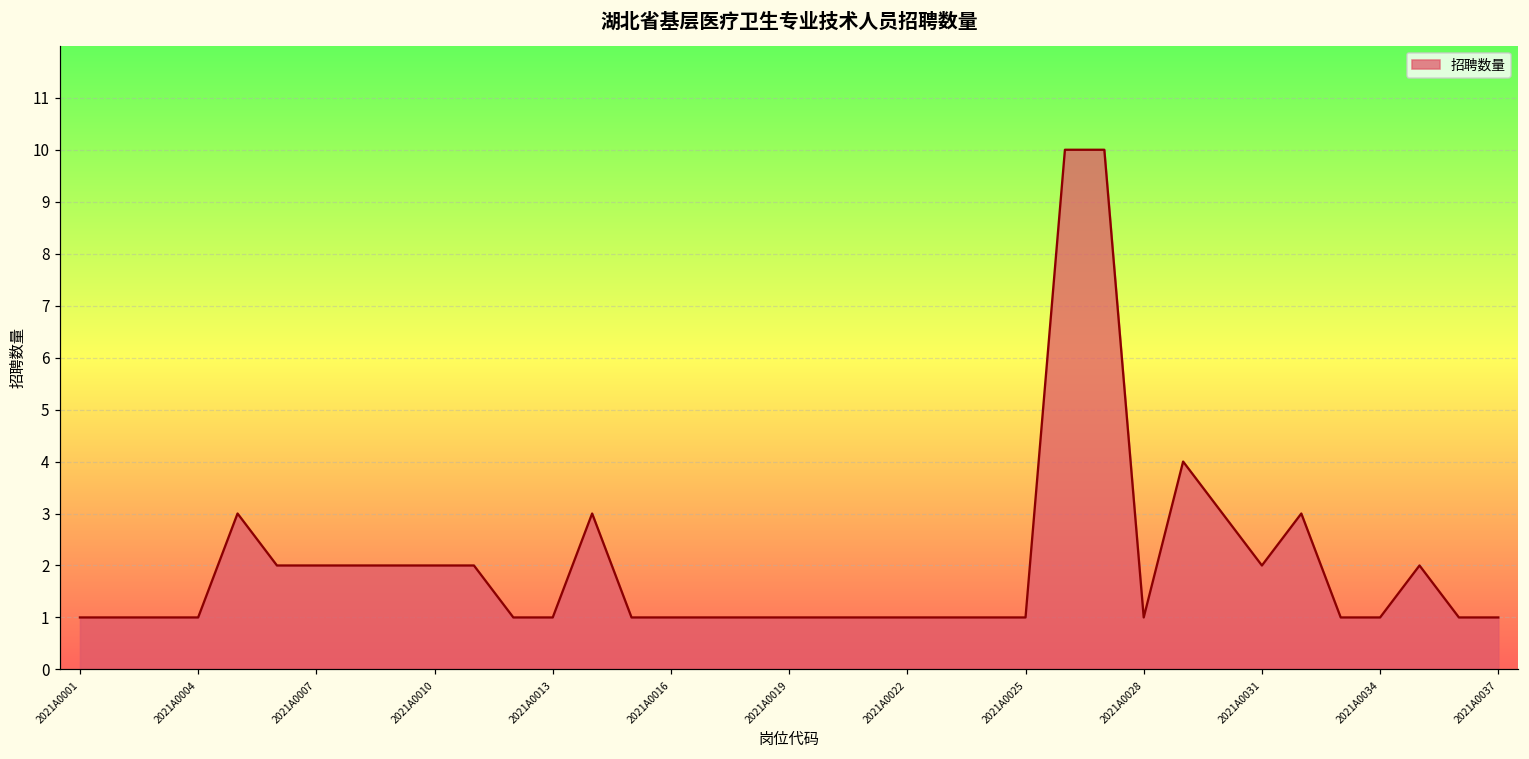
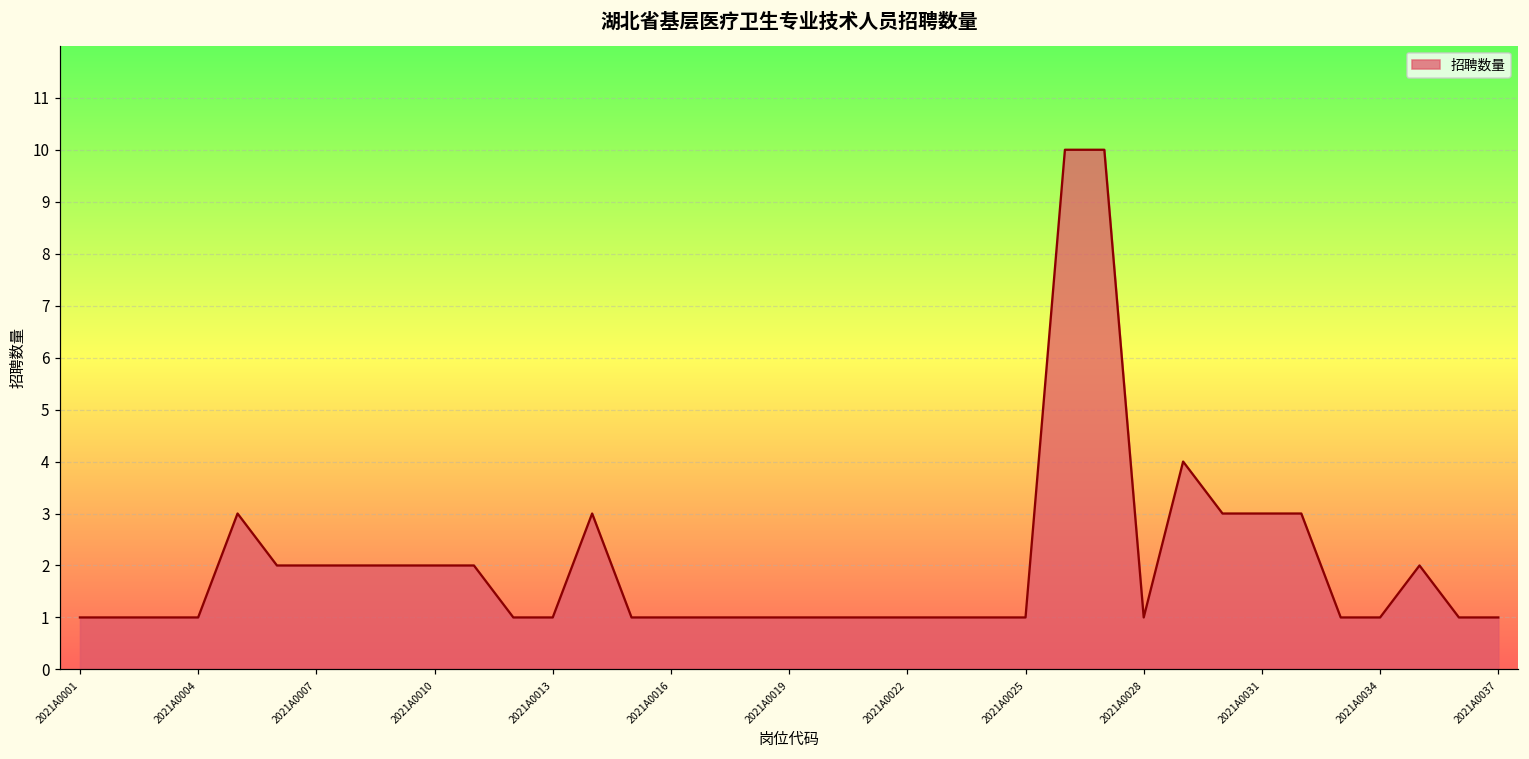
2021A0031: 2 -> 3
